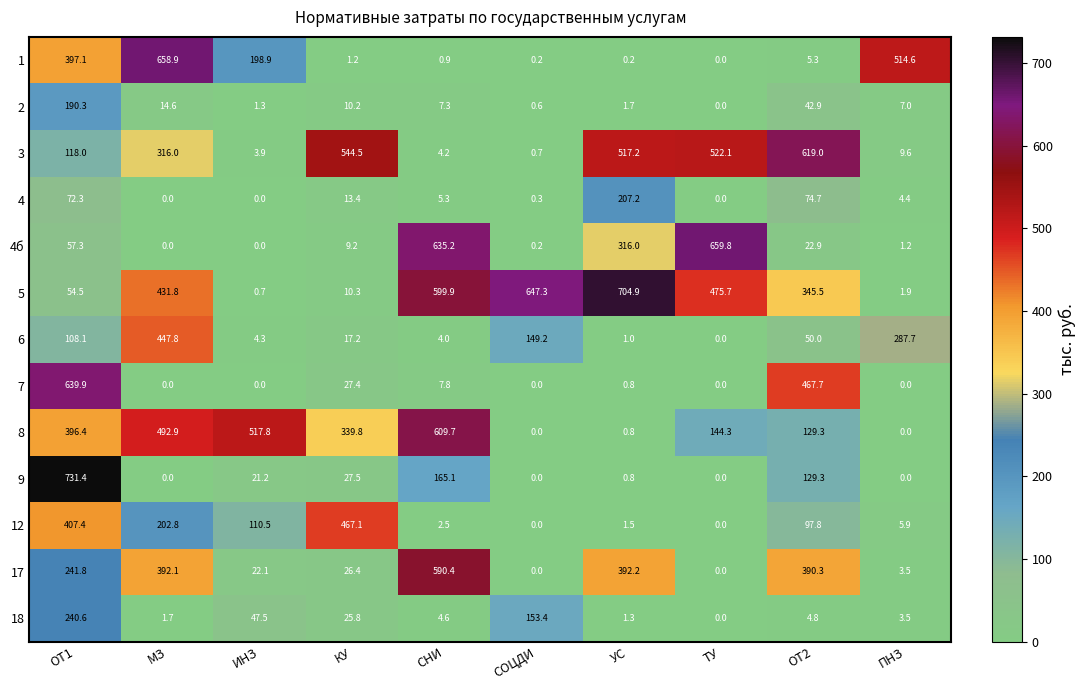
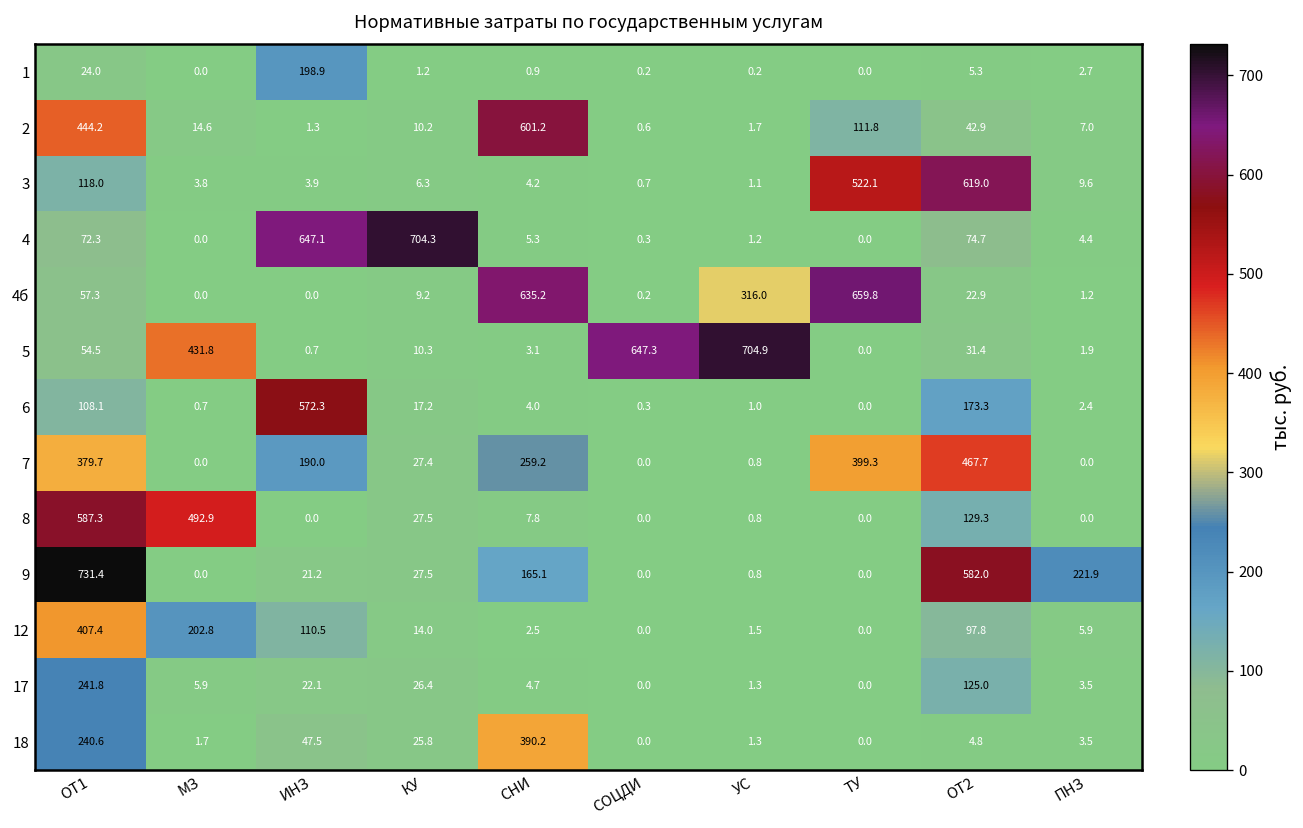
1, ОТ1: 397.1 -> 24.0
1, МЗ: 658.9 -> 0.0
1, ПНЗ: 514.6 -> 2.7
2, ОТ1: 190.3 -> 444.2
2, СНИ: 7.3 -> 601.2
2, ТУ: 0.0 -> 111.8
3, МЗ: 316.0 -> 3.8
3, КУ: 544.5 -> 6.3
3, УС: 517.2 -> 1.1
4, ИНЗ: 0.0 -> 647.1
4, КУ: 13.4 -> 704.3
4, УС: 207.2 -> 1.2
5, СНИ: 599.9 -> 3.1
5, ТУ: 475.7 -> 0.0
5, ОТ2: 345.5 -> 31.4
6, МЗ: 447.8 -> 0.7
6, ИНЗ: 4.3 -> 572.3
6, СОЦДИ: 149.2 -> 0.3
6, ОТ2: 50.0 -> 173.3
6, ПНЗ: 287.7 -> 2.4
7, ОТ1: 639.9 -> 379.7
7, ИНЗ: 0.0 -> 190.0
7, СНИ: 7.8 -> 259.2
7, ТУ: 0.0 -> 399.3
8, ОТ1: 396.4 -> 587.3
8, ИНЗ: 517.8 -> 0.0
8, КУ: 339.8 -> 27.5
8, СНИ: 609.7 -> 7.8
8, ТУ: 144.3 -> 0.0
9, ОТ2: 129.3 -> 582.0
9, ПНЗ: 0.0 -> 221.9
12, КУ: 467.1 -> 14.0
17, МЗ: 392.1 -> 5.9
17, СНИ: 590.4 -> 4.7
17, УС: 392.2 -> 1.3
17, ОТ2: 390.3 -> 125.0
18, СНИ: 4.6 -> 390.2
18, СОЦДИ: 153.4 -> 0.0
